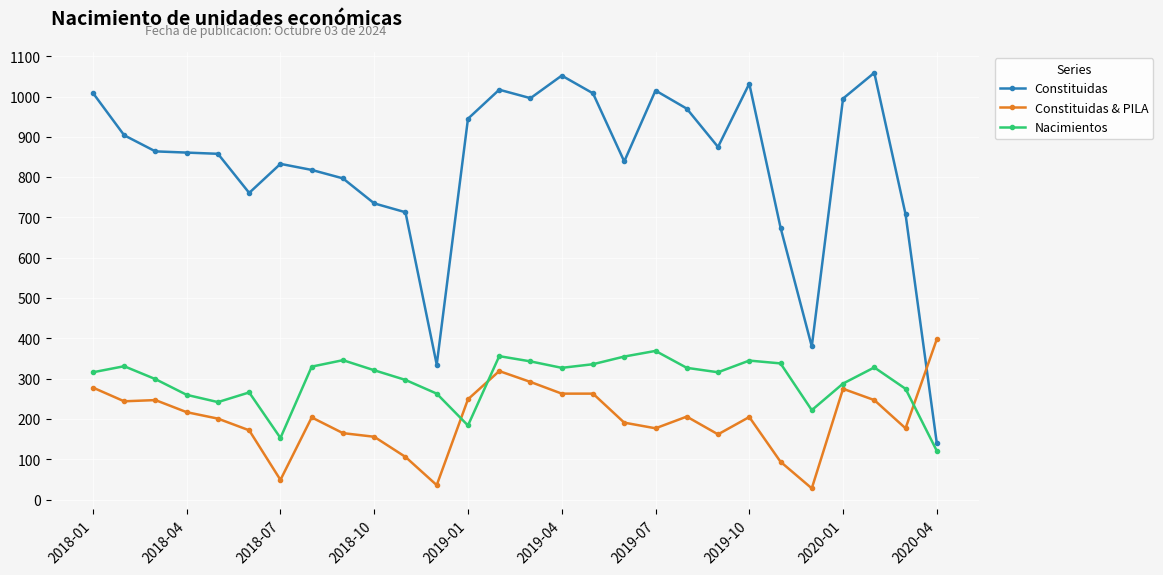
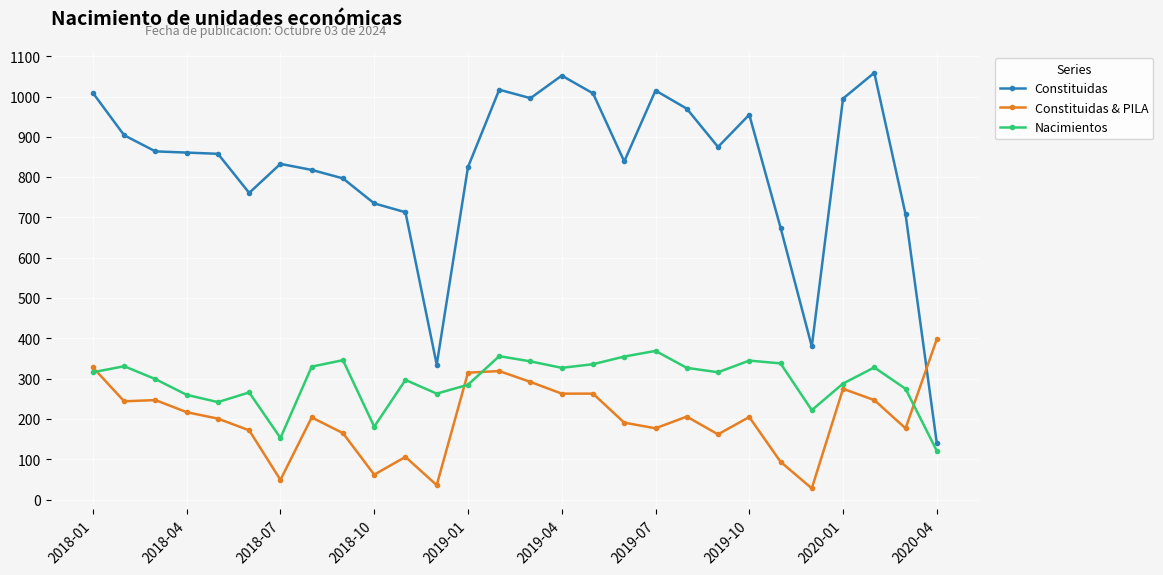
Constituidas & PILA, 2018-01: 280 -> 330
Constituidas & PILA, 2018-10: 160 -> 60
Nacimientos, 2018-10: 320 -> 180
Constituidas, 2019-01: 950 -> 830
Constituidas & PILA, 2019-01: 250 -> 320
Nacimientos, 2019-01: 180 -> 290
Constituidas, 2019-10: 1030 -> 960
